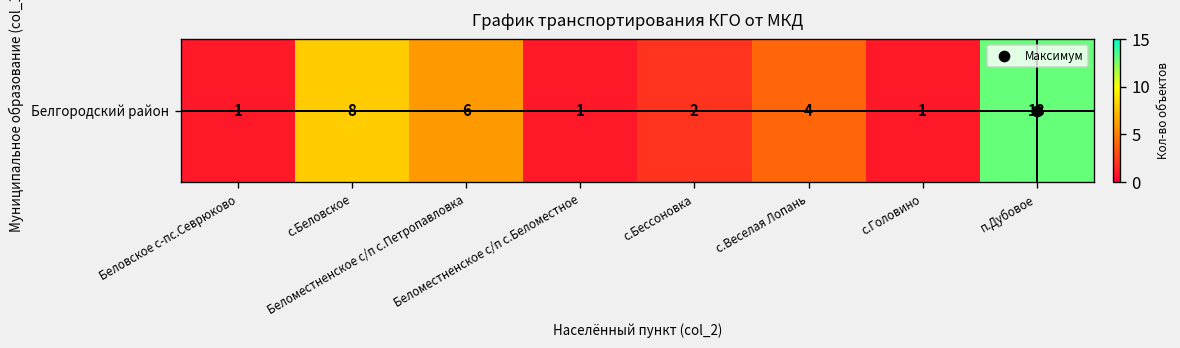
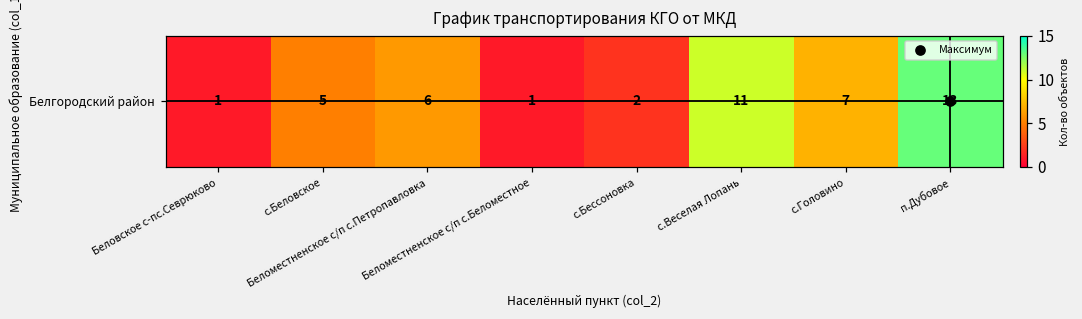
Белгородский район, с.Беловское: 8 -> 5
Белгородский район, с.Веселая Лопань: 4 -> 11
Белгородский район, с.Головино: 1 -> 7
